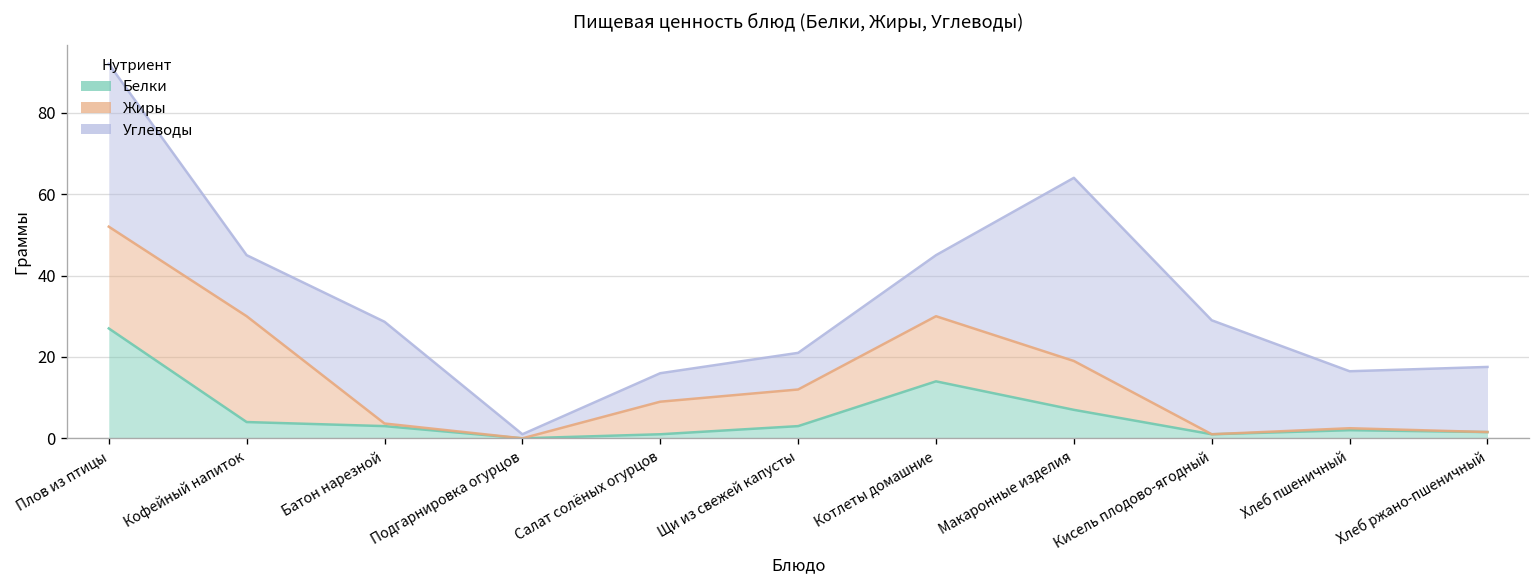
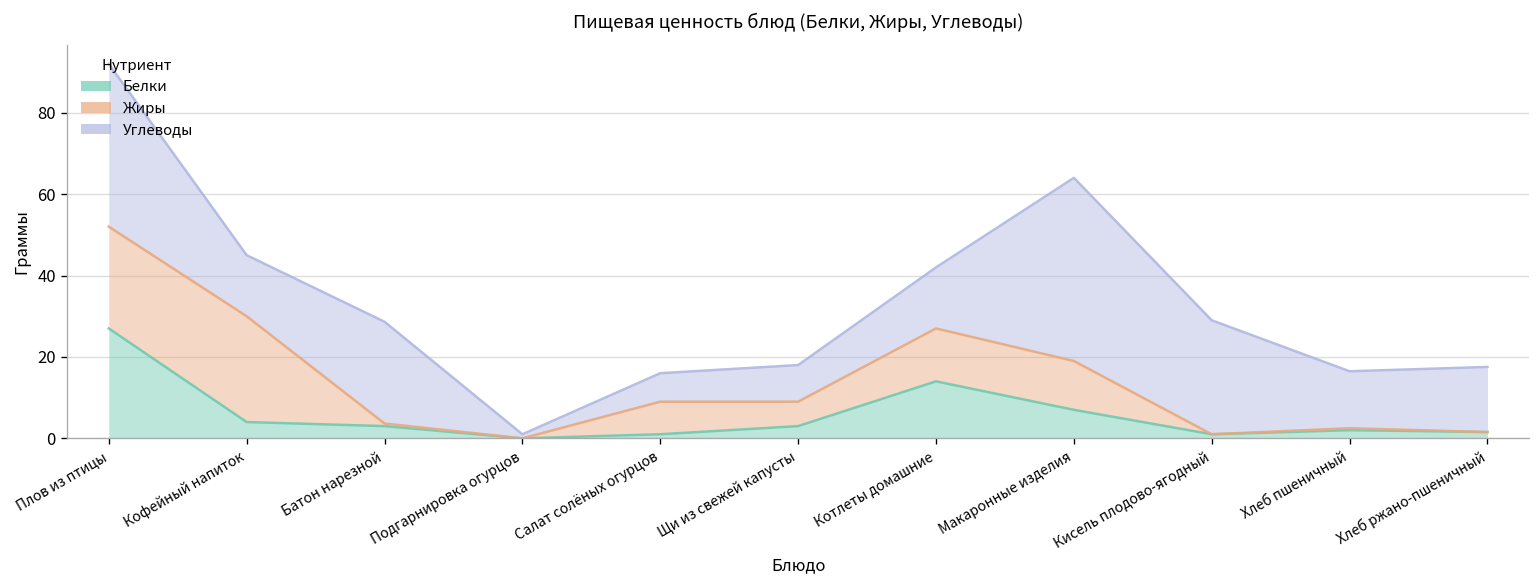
Жиры, Щи из свежей капусты: 9 -> 6
Жиры, Котлеты домашние: 16 -> 13
